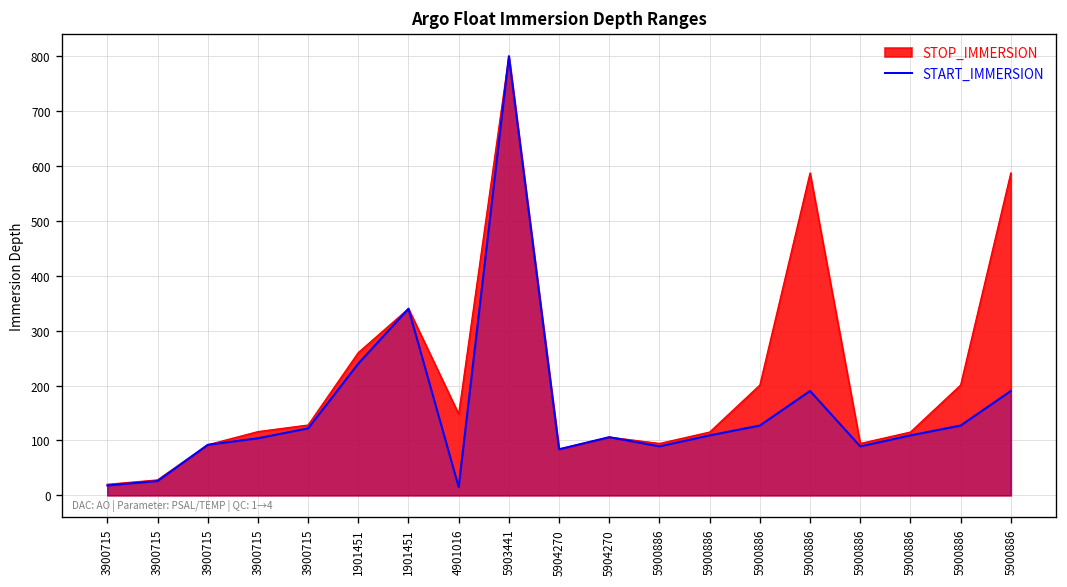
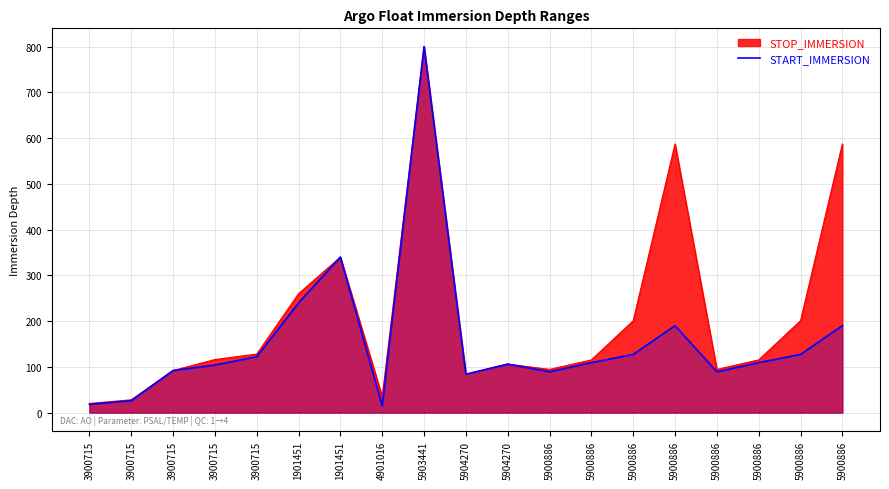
STOP_IMMERSION, 4901016: 150 -> 40
